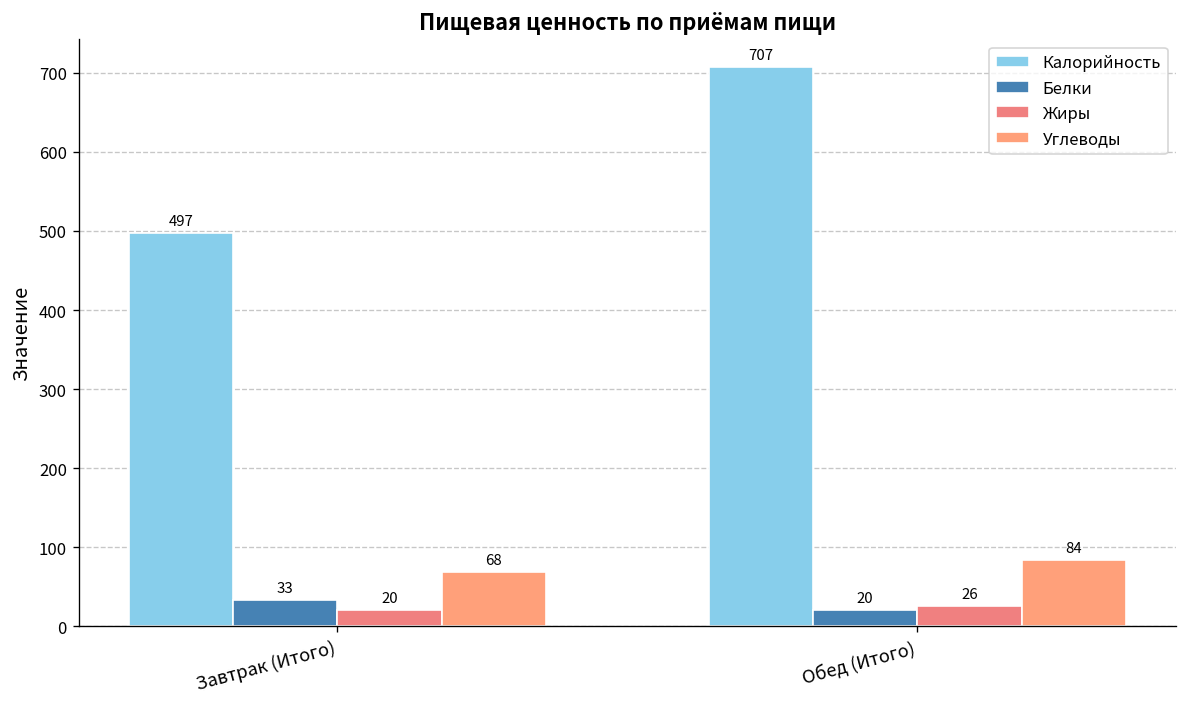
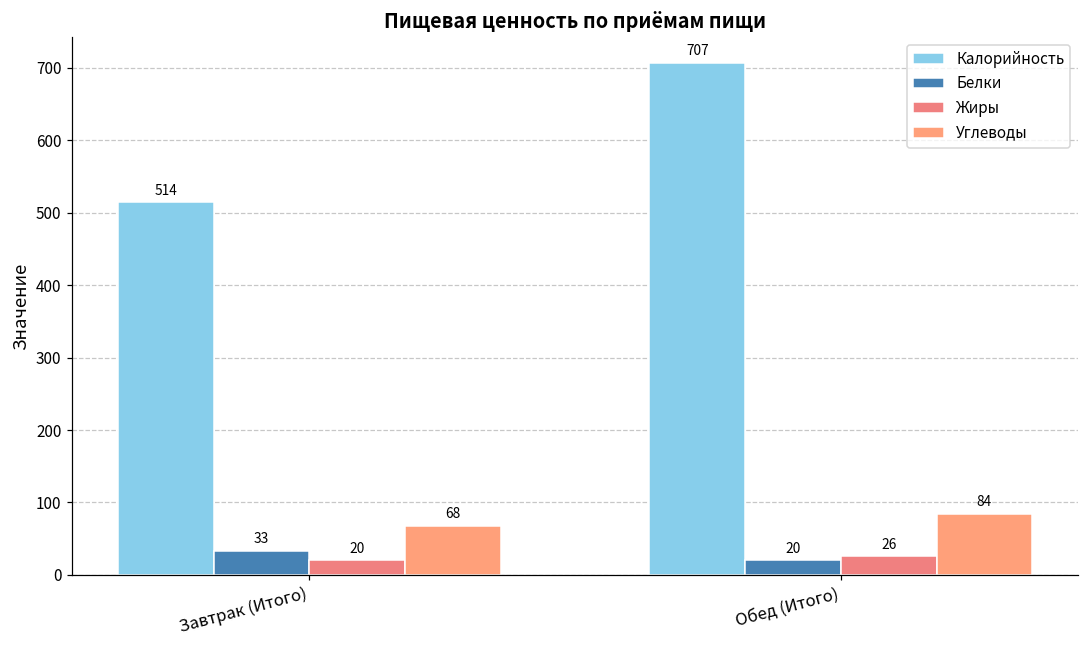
Калорийность, Завтрак (Итого): 497 -> 514
